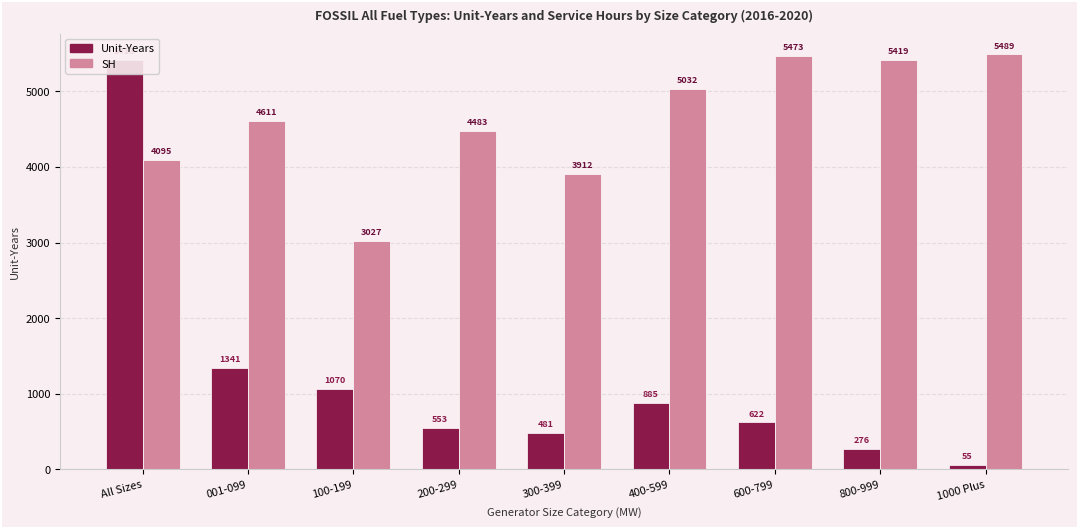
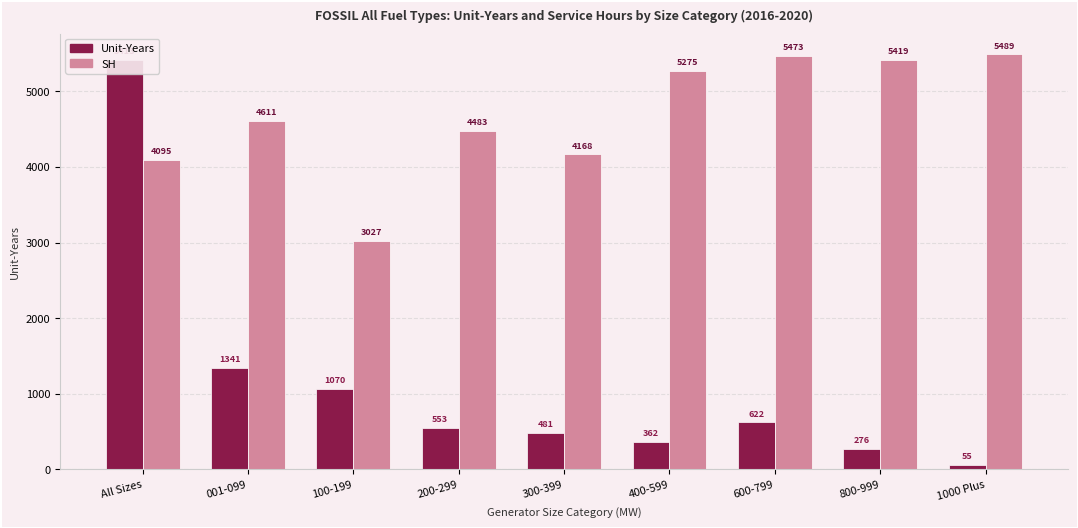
SH, 300-399: 3912 -> 4168
Unit-Years, 400-599: 885 -> 362
SH, 400-599: 5032 -> 5275
